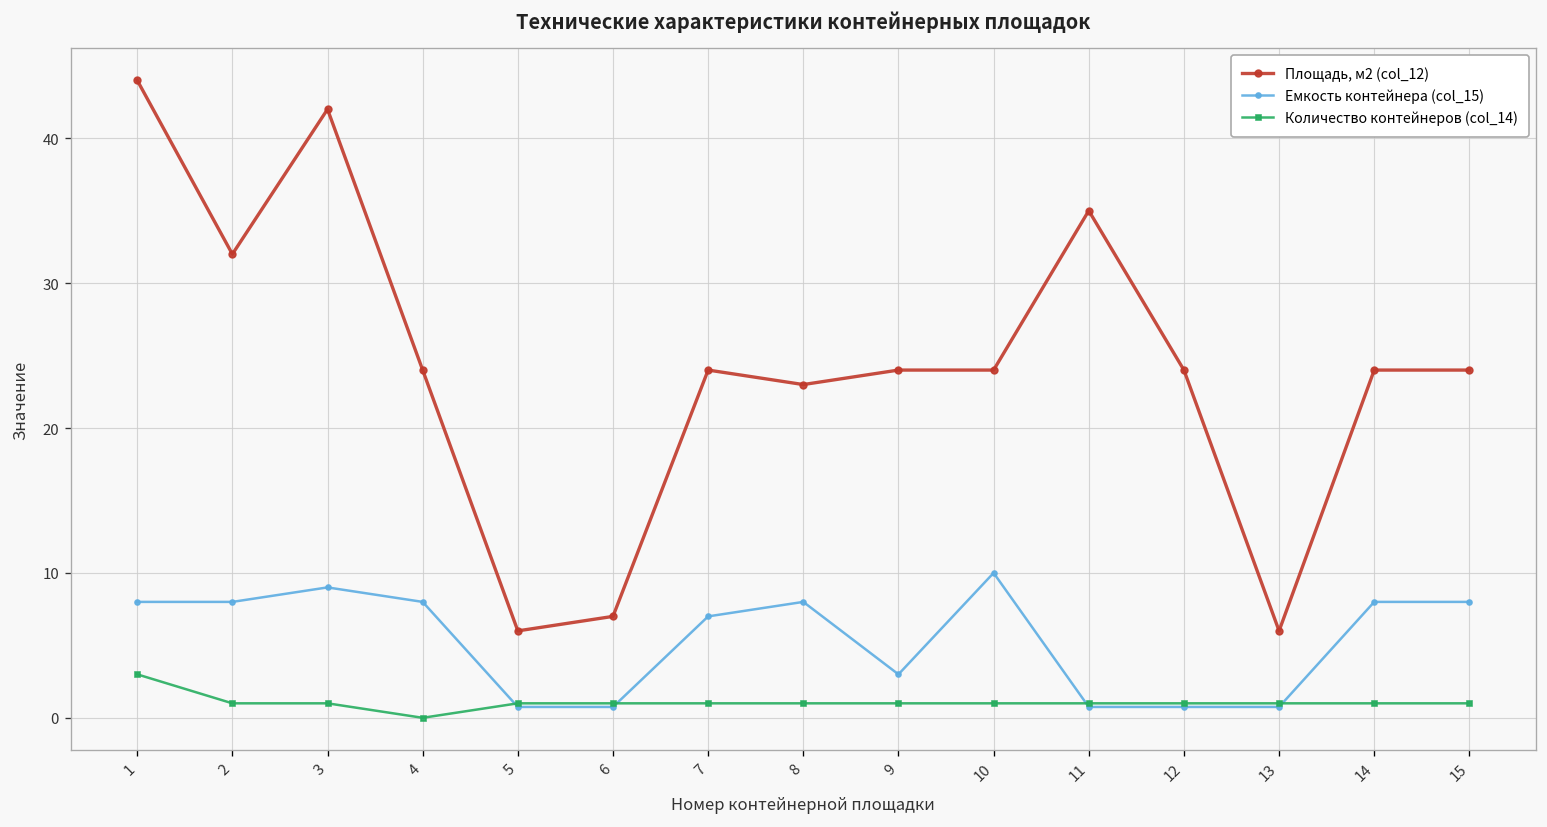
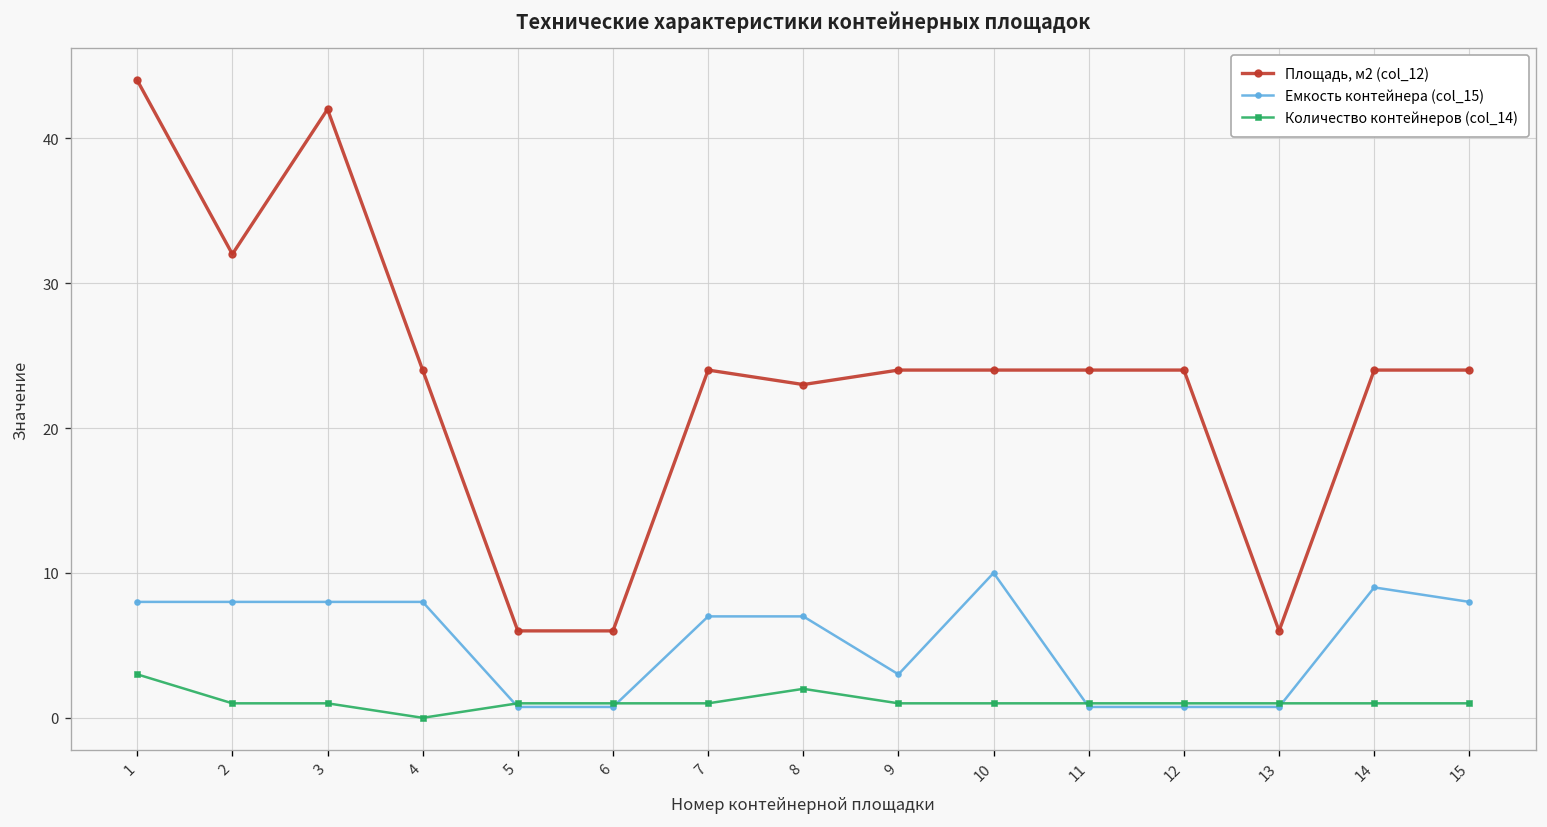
Емкость контейнера (col_15), 3: 9 -> 8
Площадь, м2 (col_12), 6: 7 -> 6
Емкость контейнера (col_15), 8: 8 -> 7
Количество контейнеров (col_14), 8: 1 -> 2
Площадь, м2 (col_12), 11: 35 -> 24
Емкость контейнера (col_15), 14: 8 -> 9
